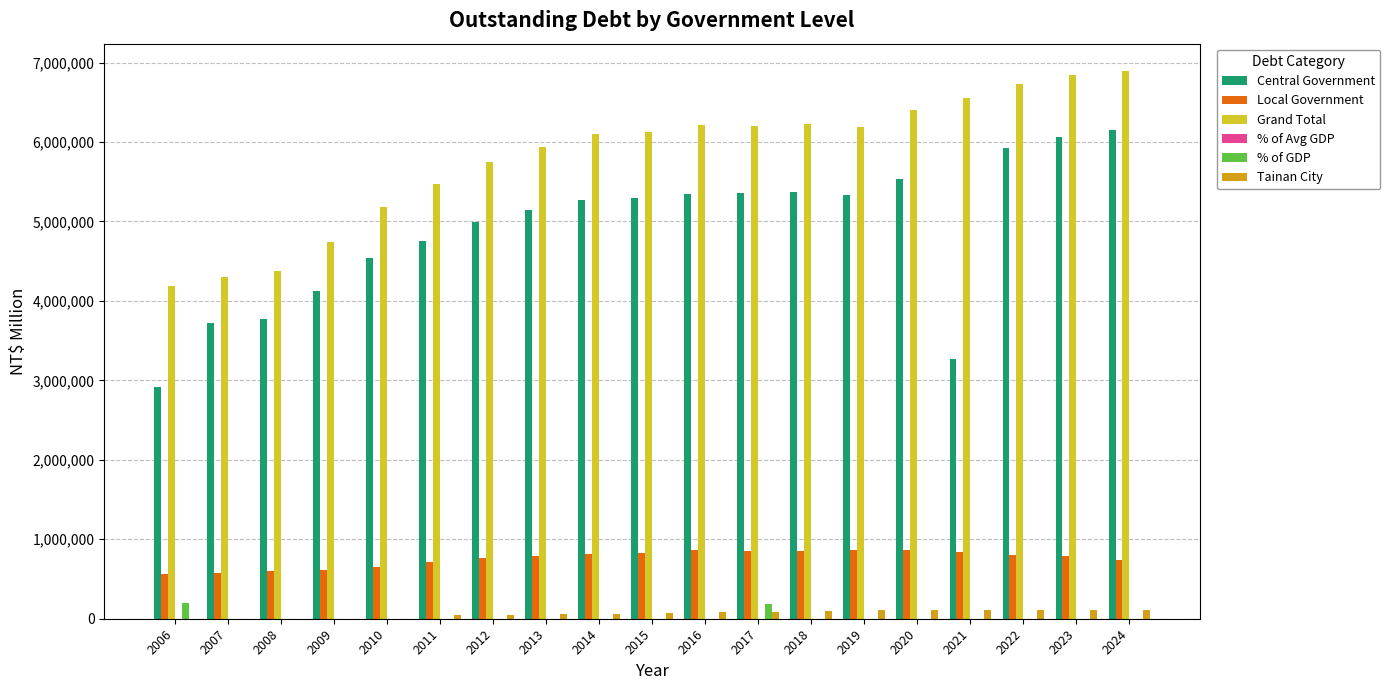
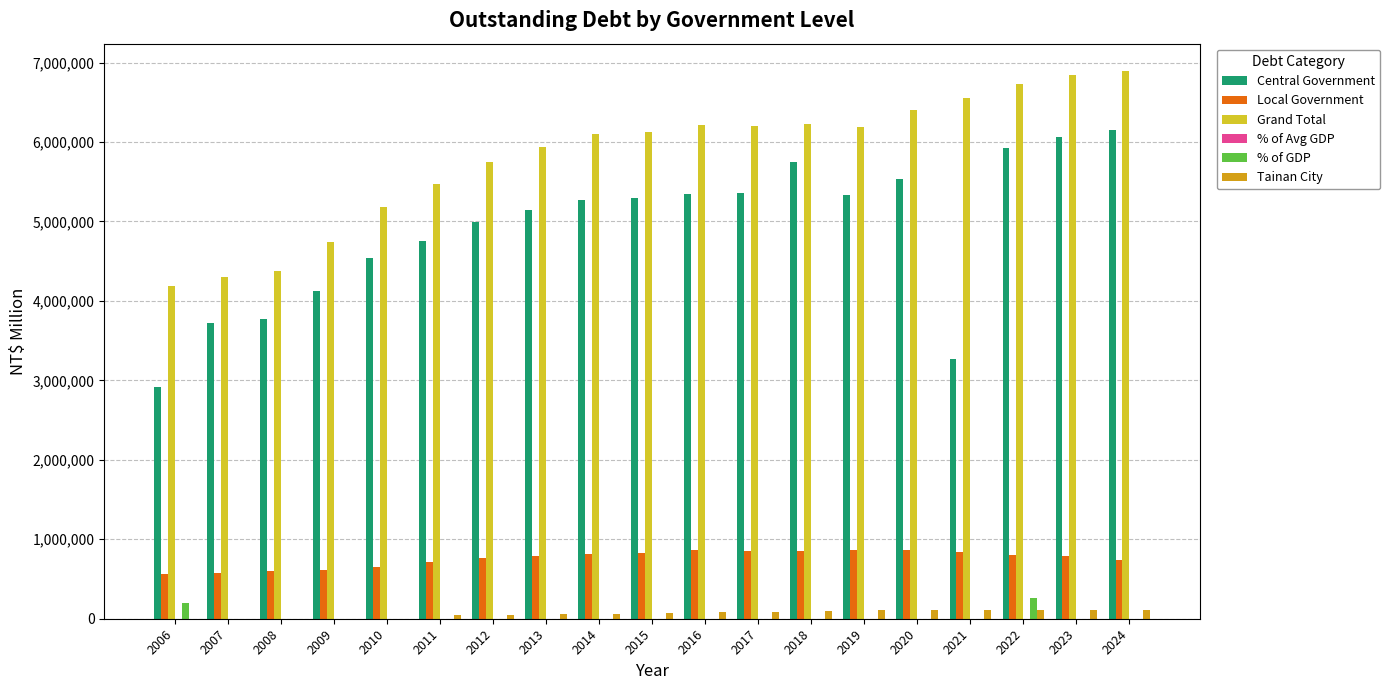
% of GDP, 2017: 200,000 -> 0
Central Government, 2018: 5,400,000 -> 5,800,000
% of GDP, 2022: 0 -> 300,000
